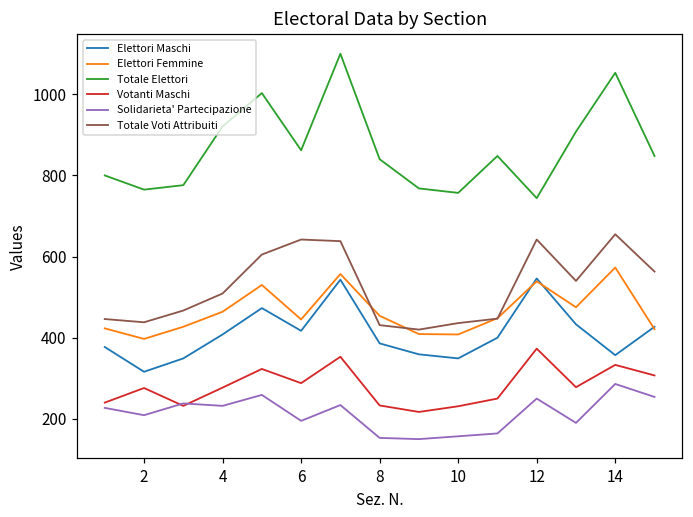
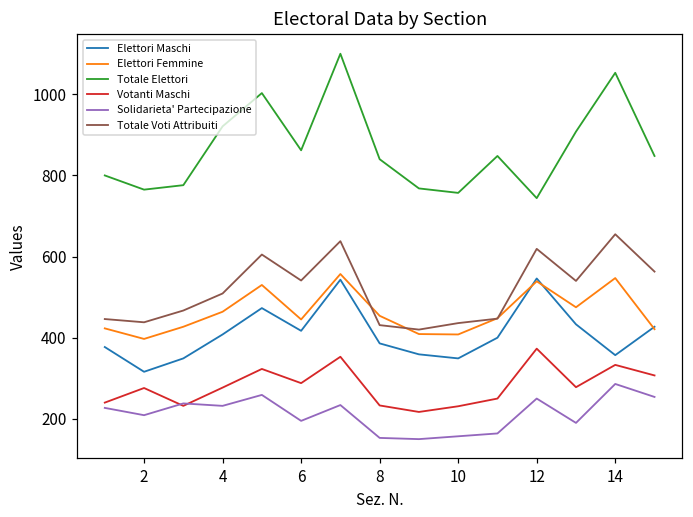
Totale Voti Attribuiti, 6: 640 -> 540
Totale Voti Attribuiti, 12: 640 -> 620
Elettori Femmine, 14: 570 -> 550
